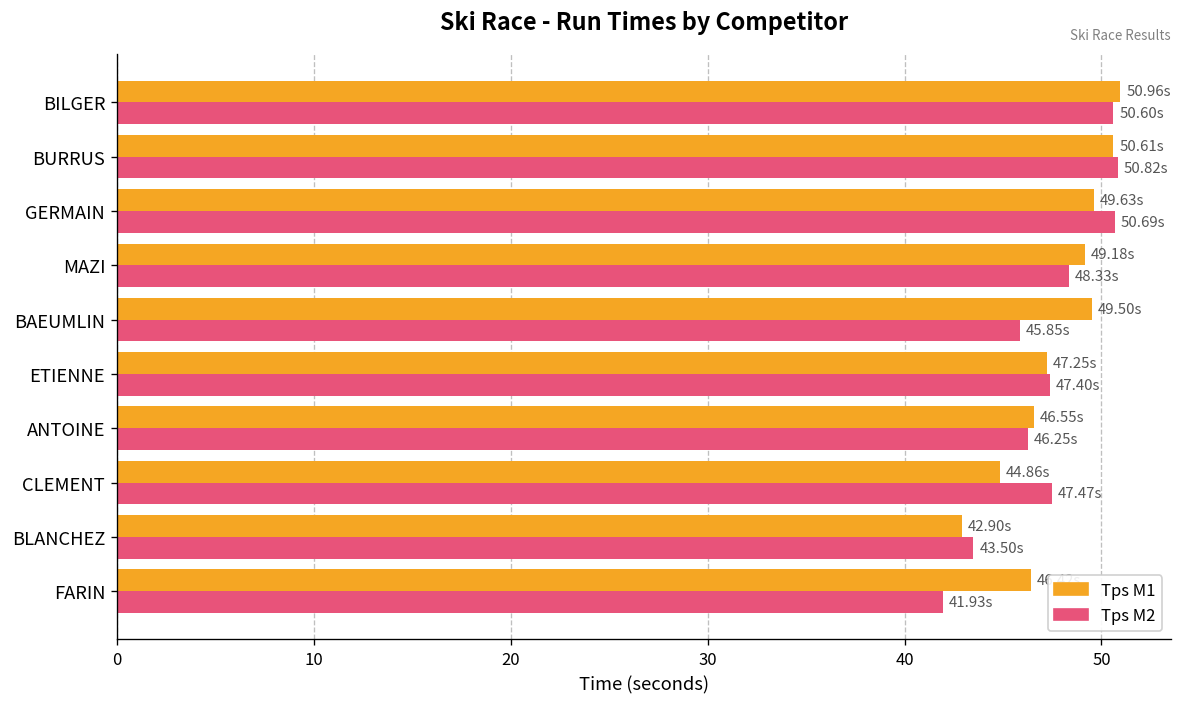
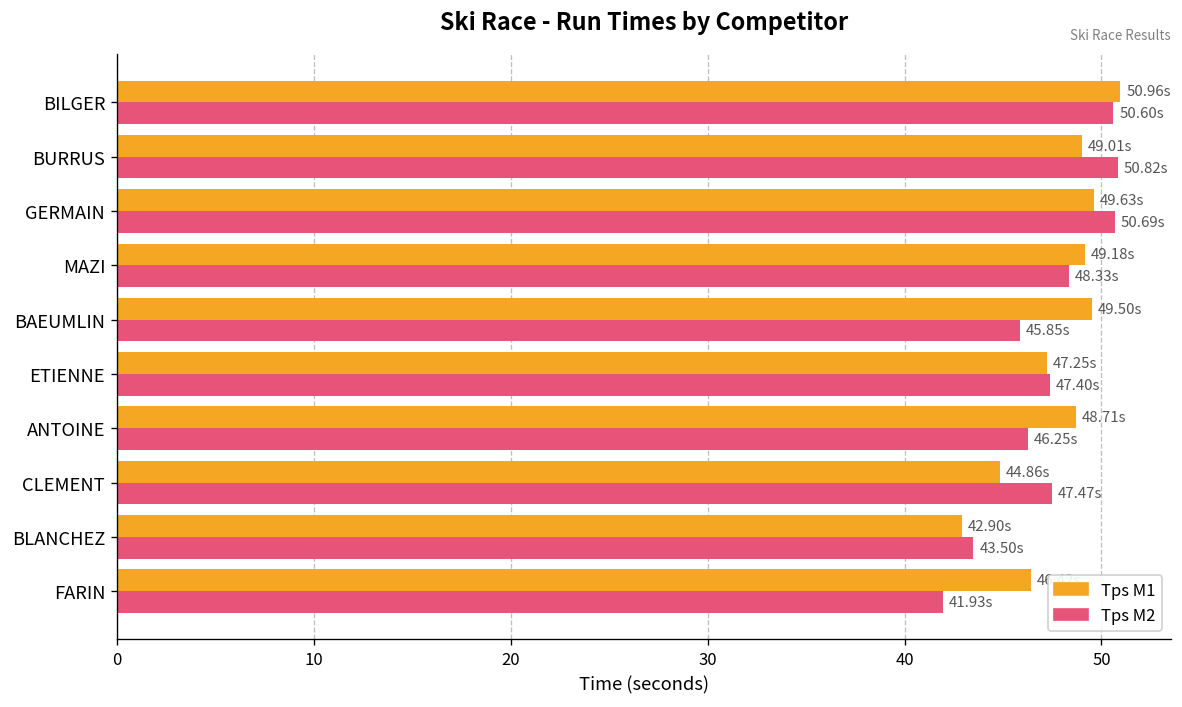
Tps M1, BURRUS: 50.61s -> 49.01s
Tps M1, ANTOINE: 46.55s -> 48.71s
